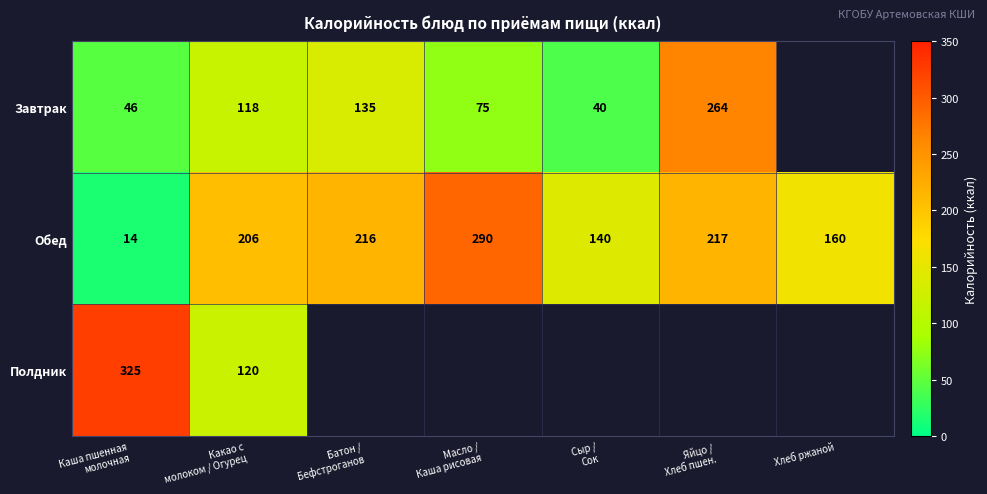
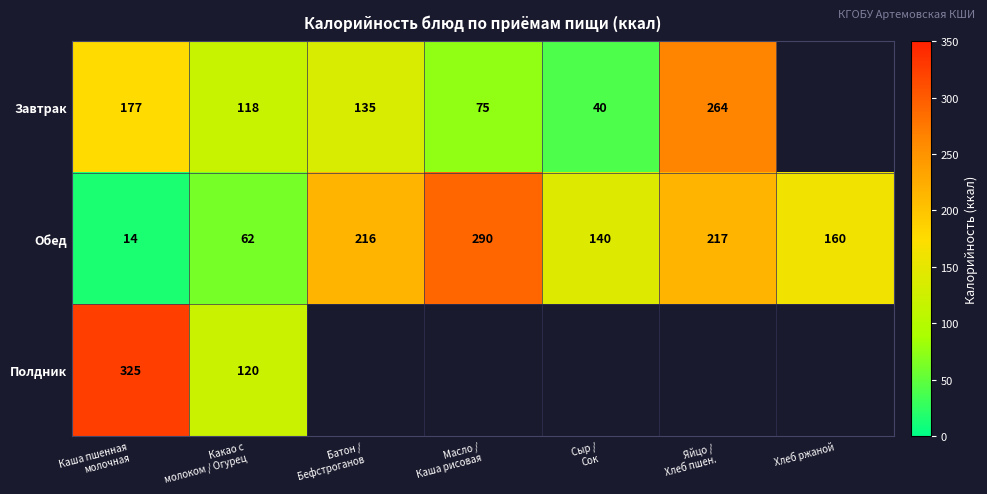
Завтрак, Каша пшенная молочная: 46 -> 177
Обед, Какао с молоком / Огурец: 206 -> 62
